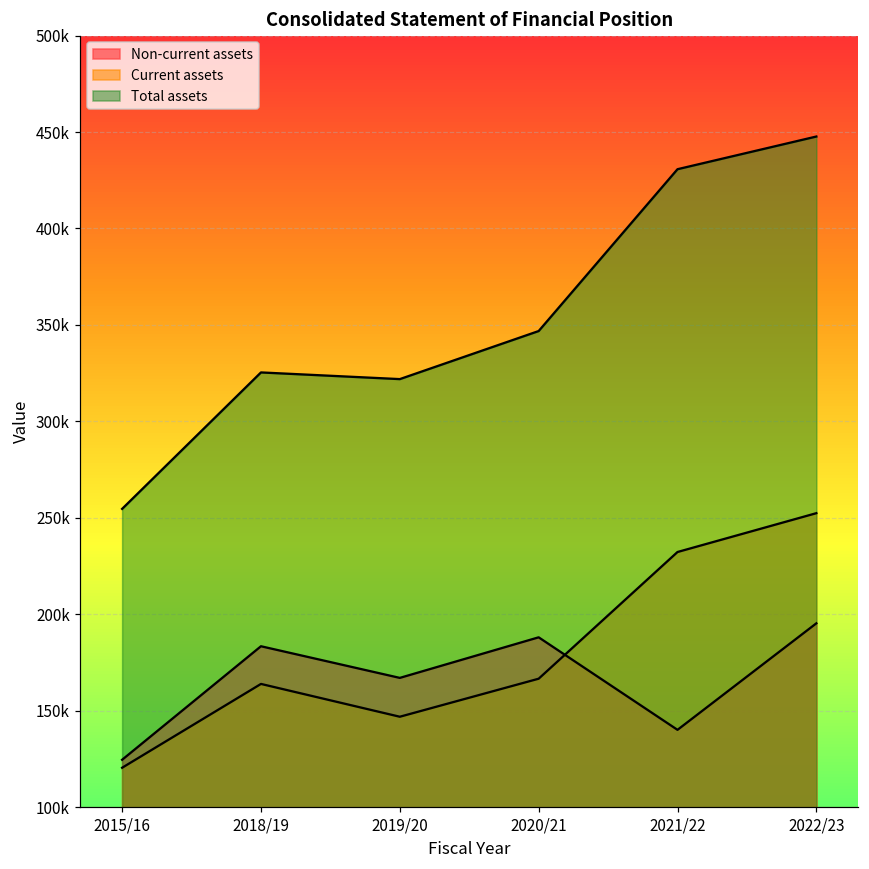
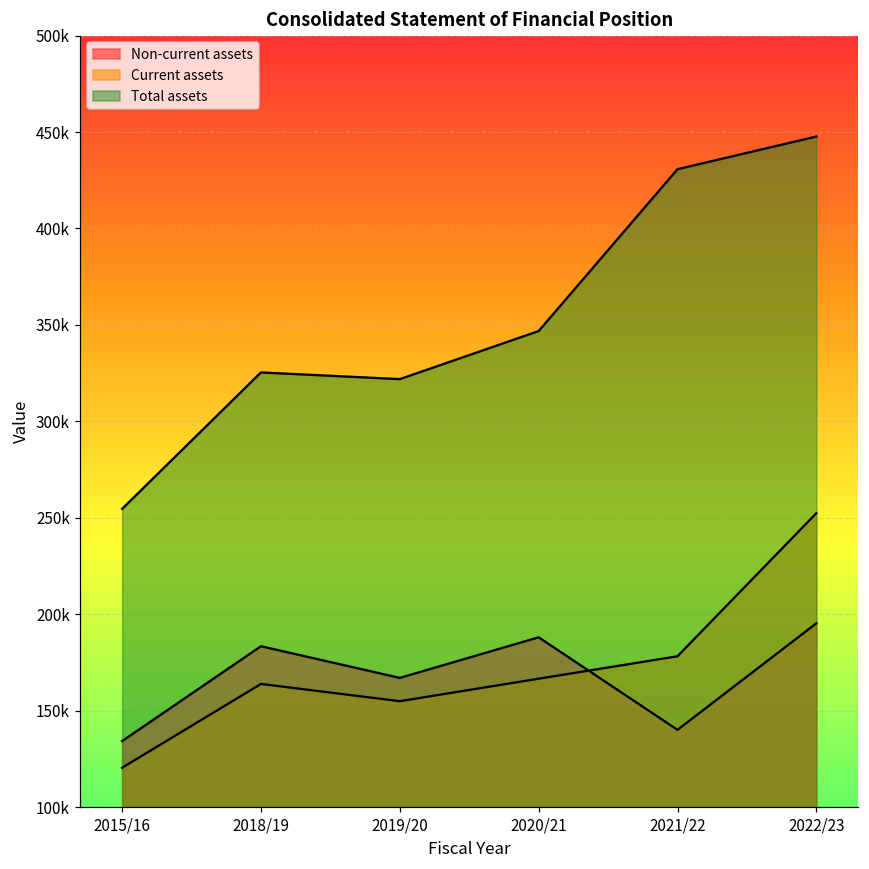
Non-current assets, 2015/16: 125000 -> 134000
Current assets, 2019/20: 147000 -> 155000
Current assets, 2021/22: 232000 -> 178000
